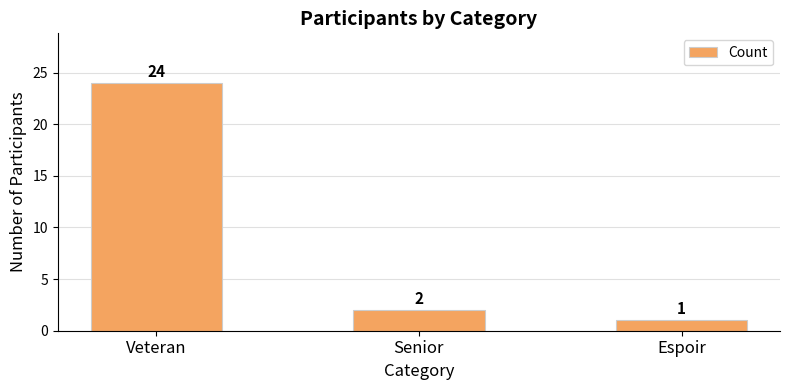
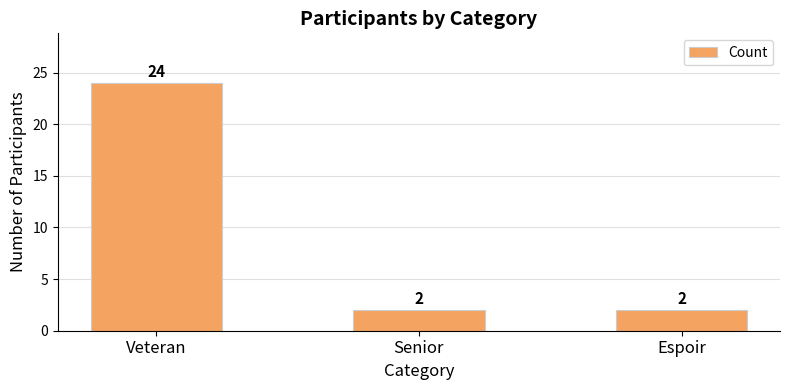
Espoir: 1 -> 2
